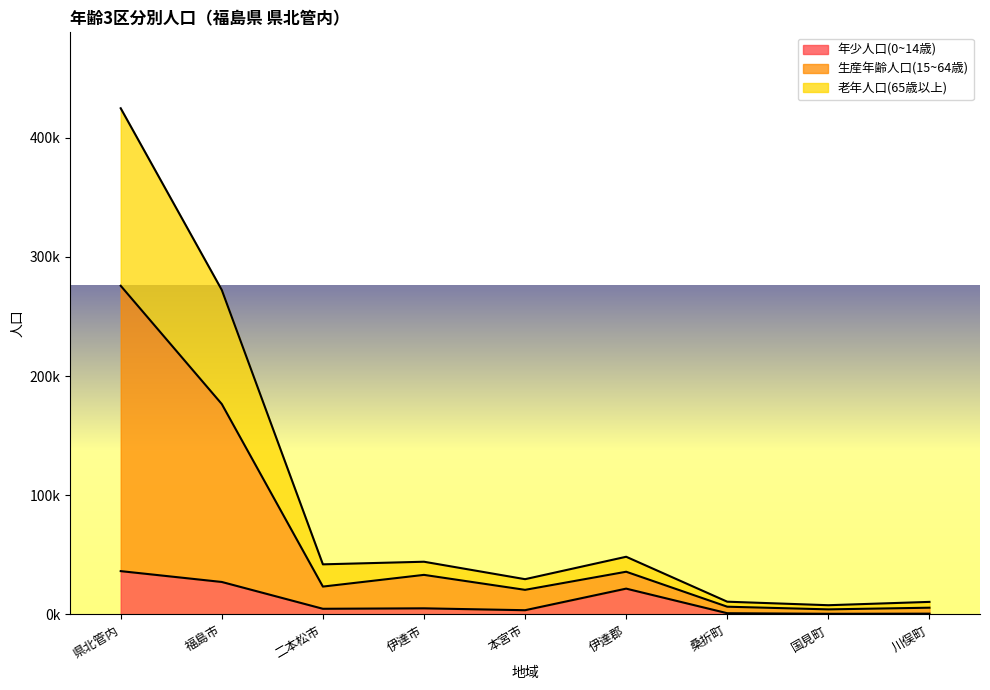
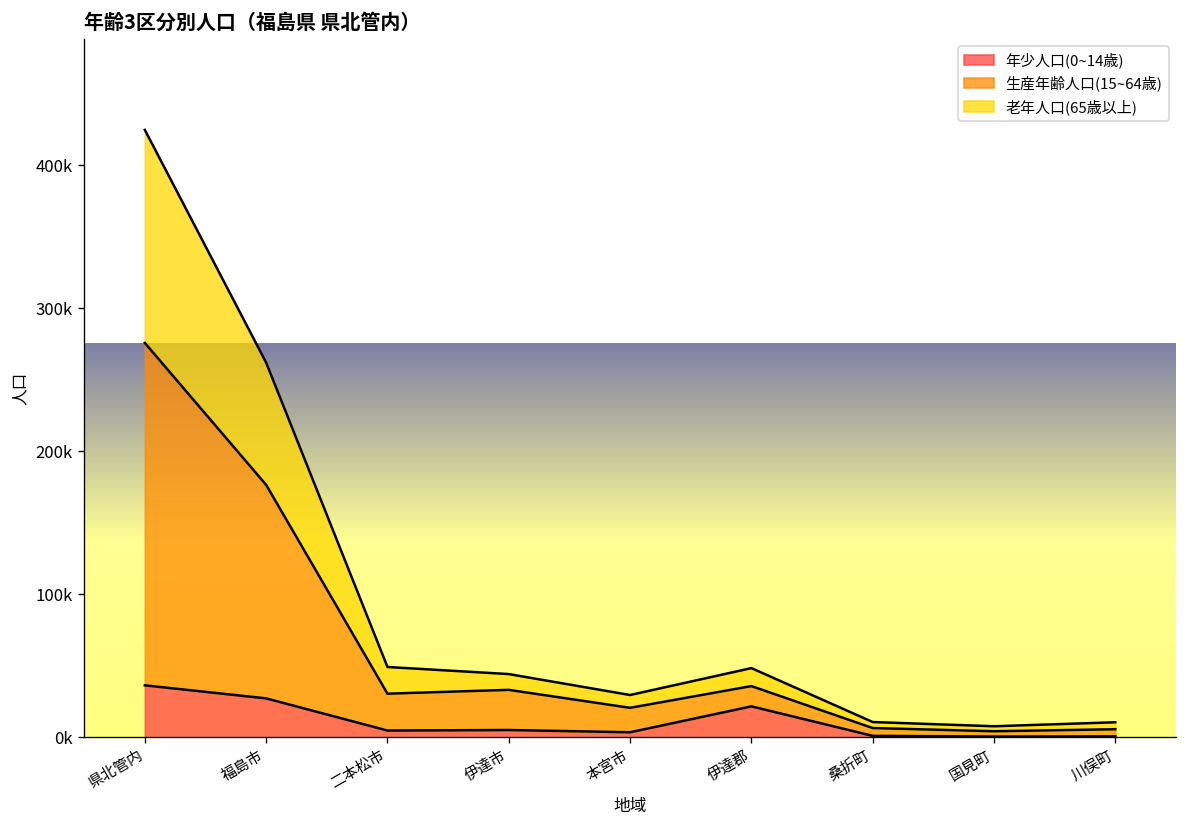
老年人口(65歳以上), 福島市: 96000 -> 85000
生産年齢人口(15~64歳), 二本松市: 19000 -> 26000
